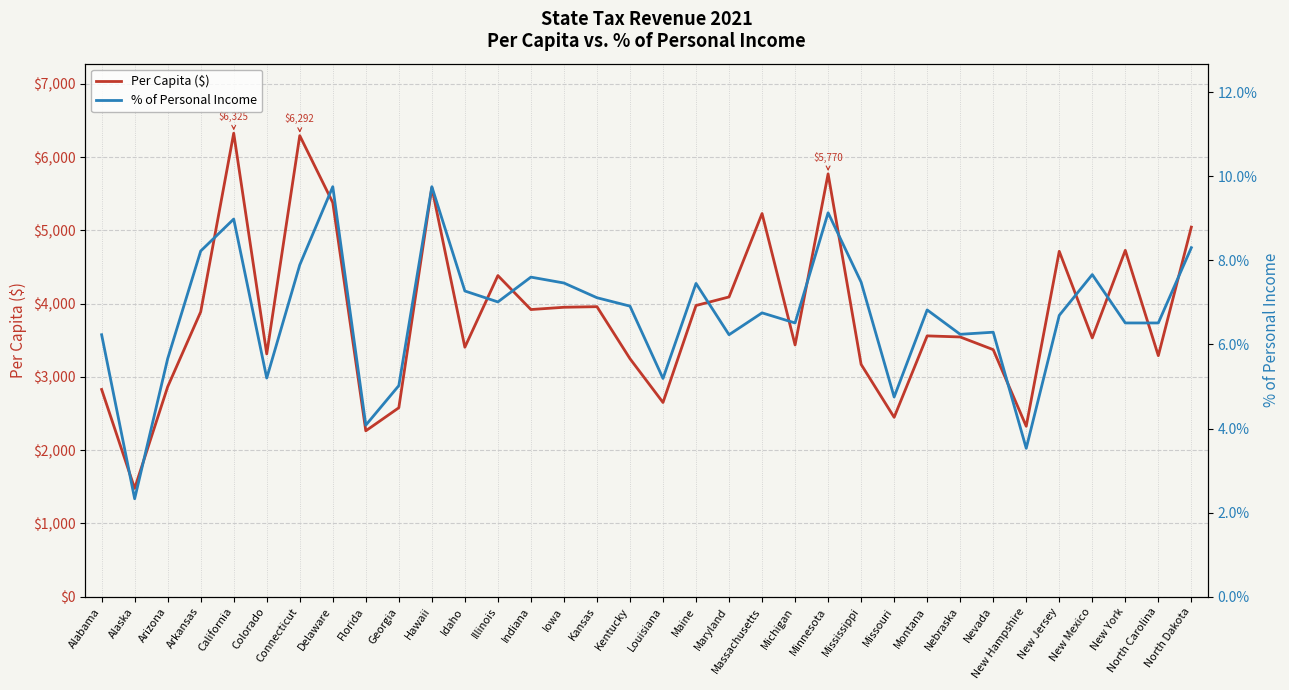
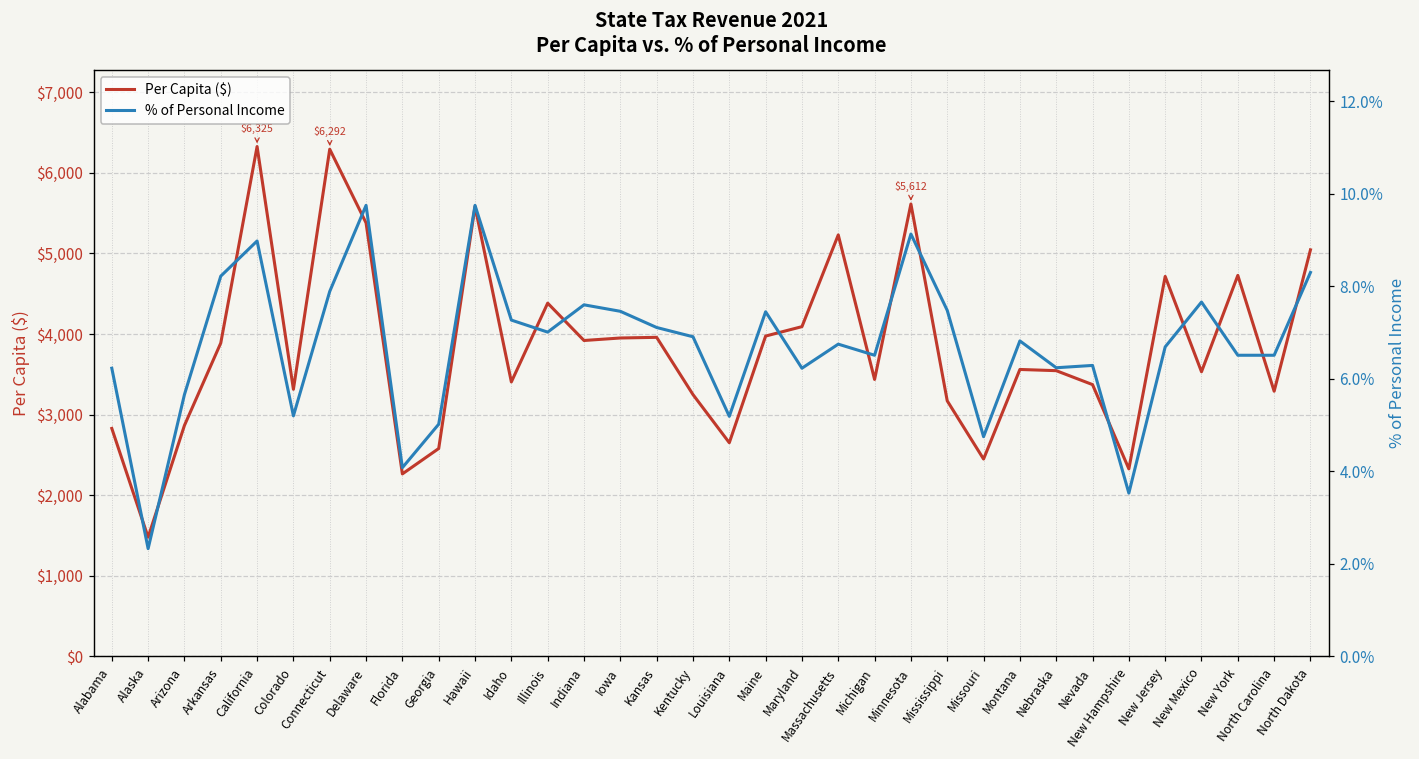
Per Capita ($), Minnesota: $5,770 -> $5,612
